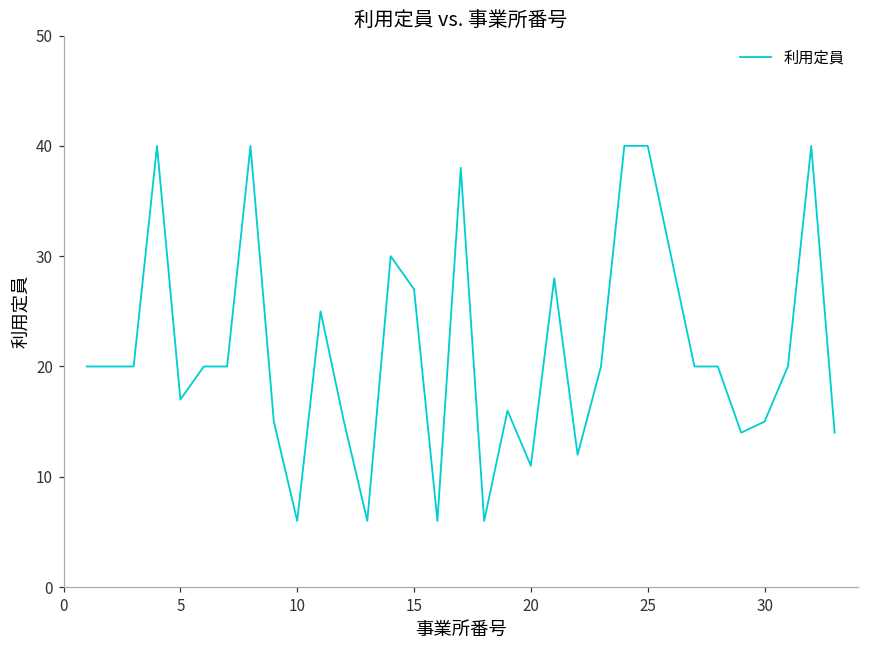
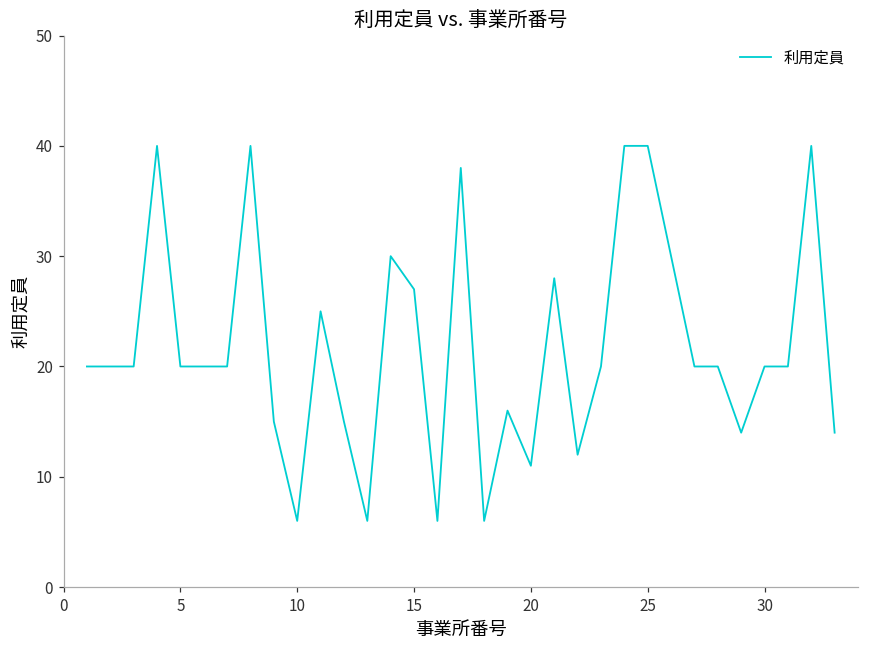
5: 17 -> 20
30: 15 -> 20
